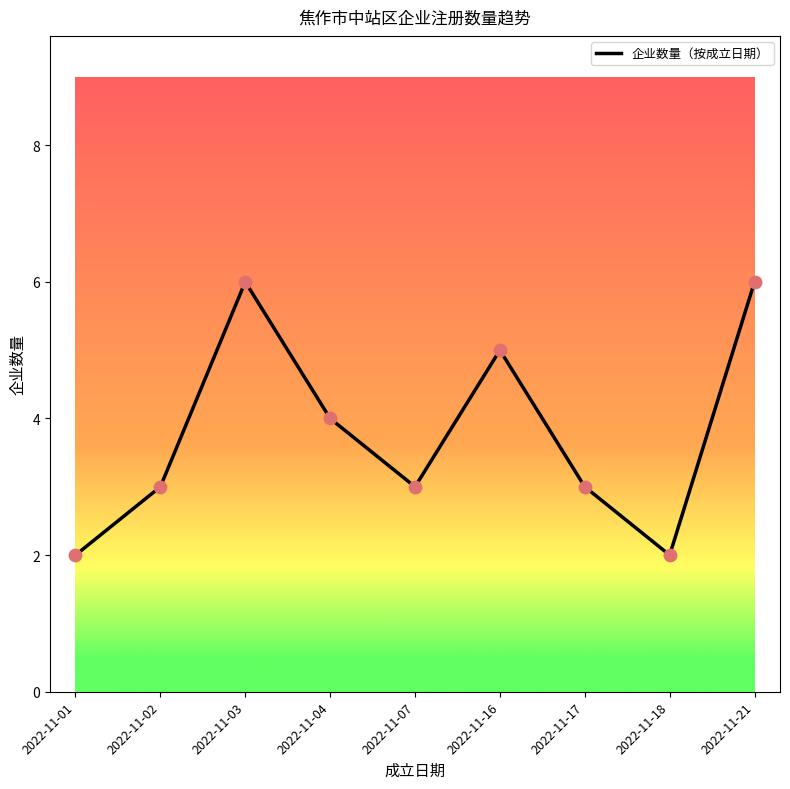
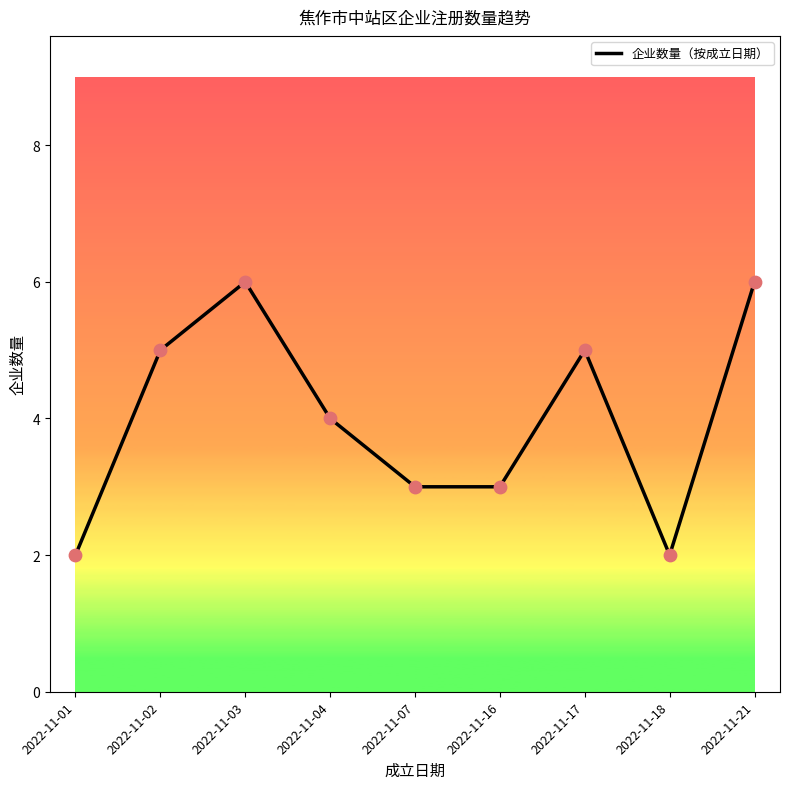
2022-11-02: 3 -> 5
2022-11-16: 5 -> 3
2022-11-17: 3 -> 5
